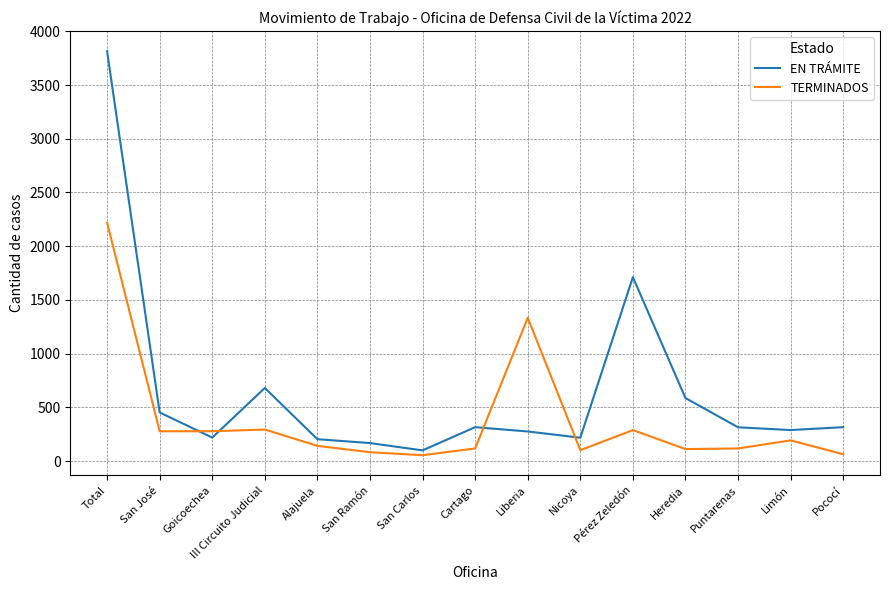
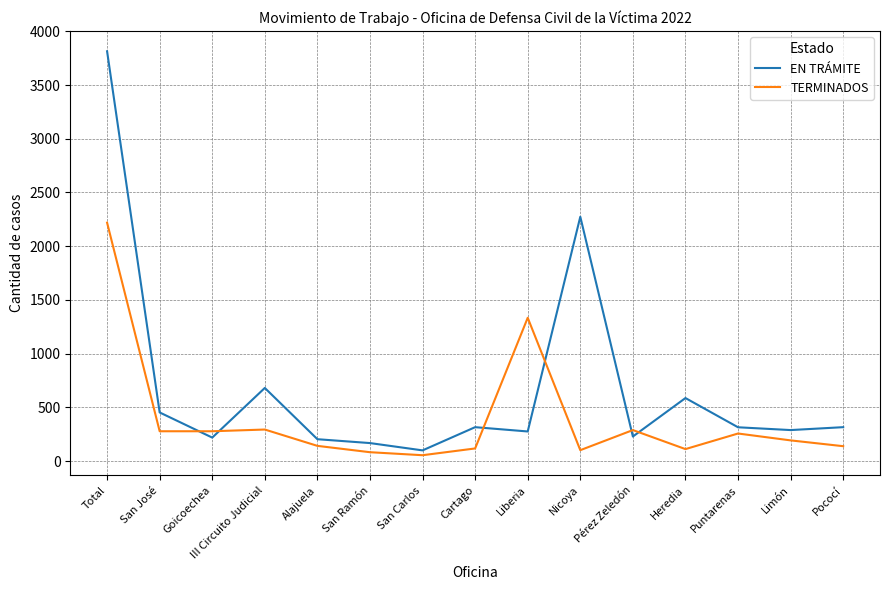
EN TRÁMITE, Nicoya: 220 -> 2270
EN TRÁMITE, Pérez Zeledón: 1710 -> 230
TERMINADOS, Puntarenas: 120 -> 260
TERMINADOS, Pococí: 60 -> 140
